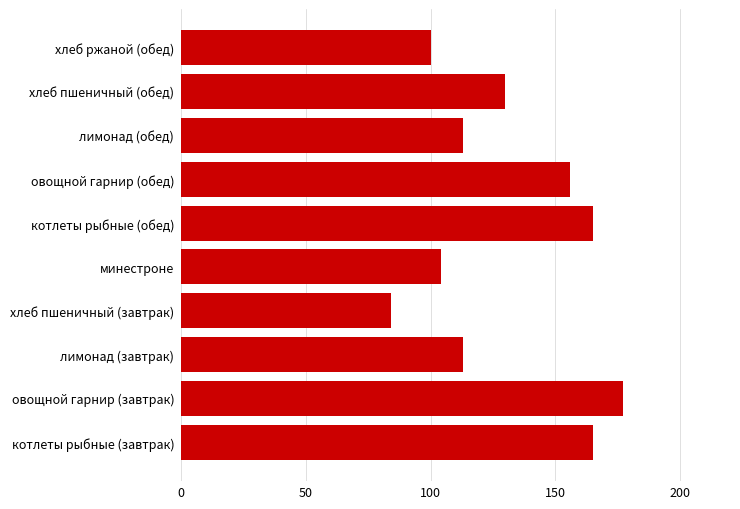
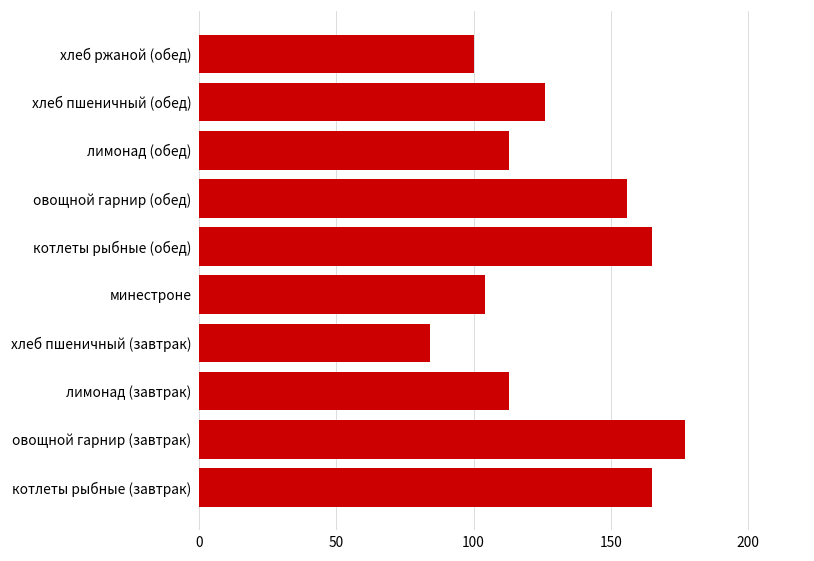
хлеб пшеничный (обед): 130 -> 126
